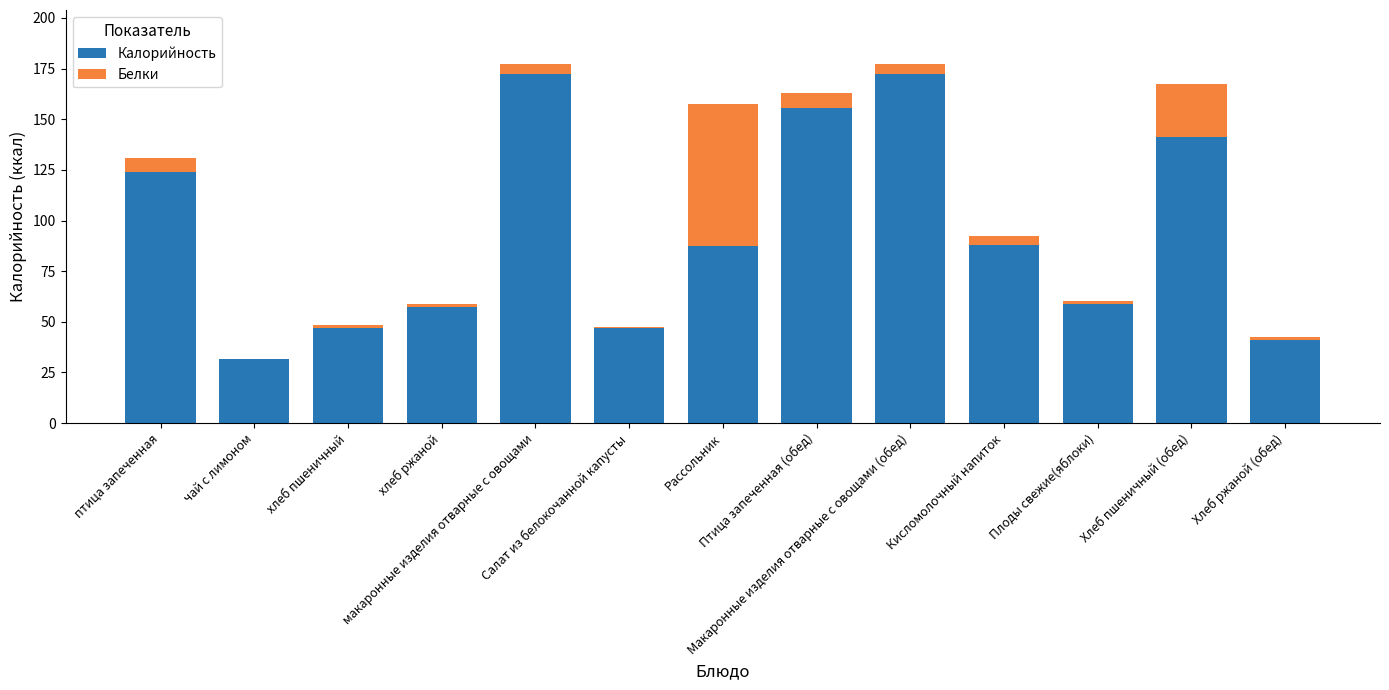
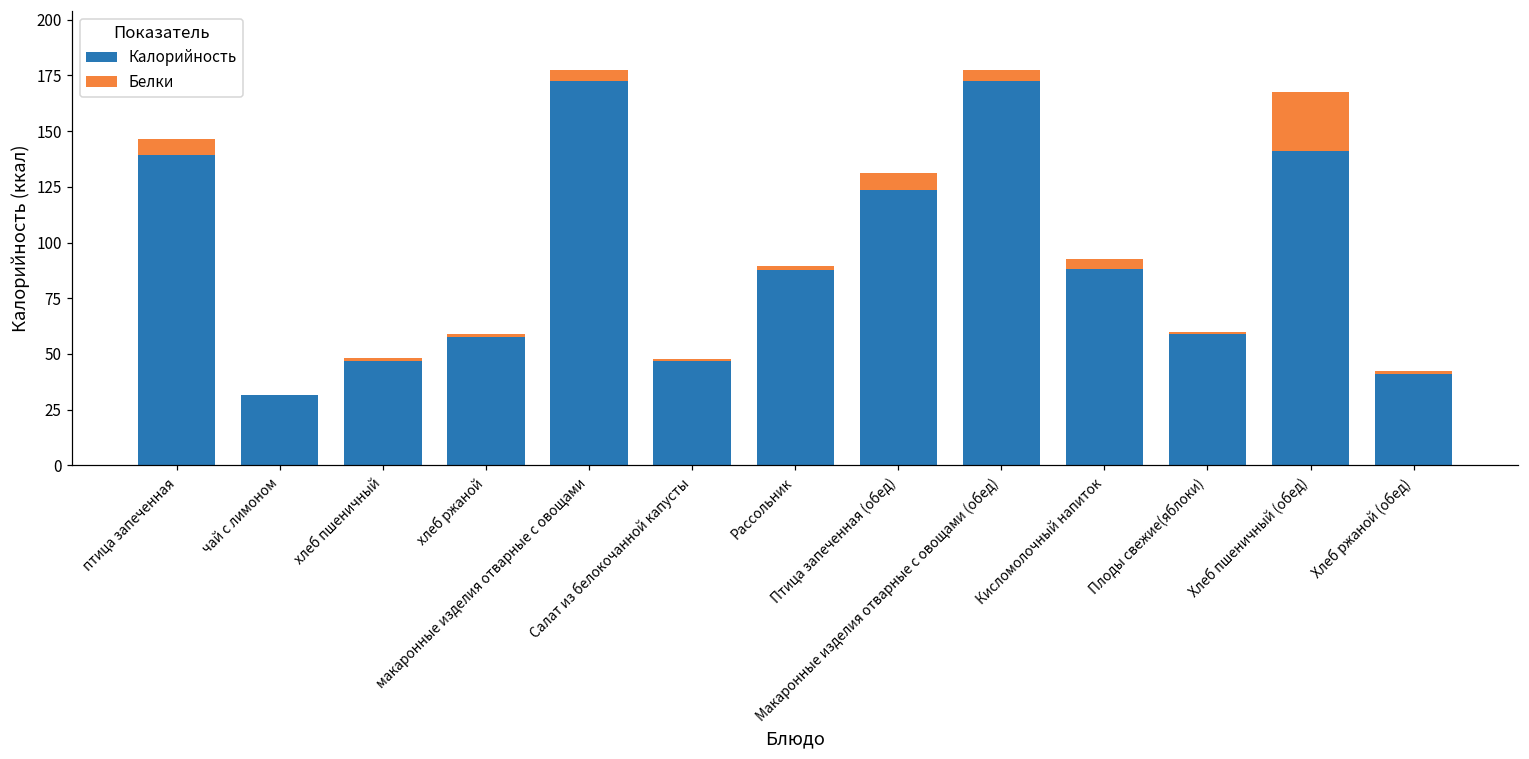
Калорийность, птица запеченная: 124 -> 139
Белки, Рассольник: 70 -> 2
Калорийность, Птица запеченная (обед): 155 -> 124
